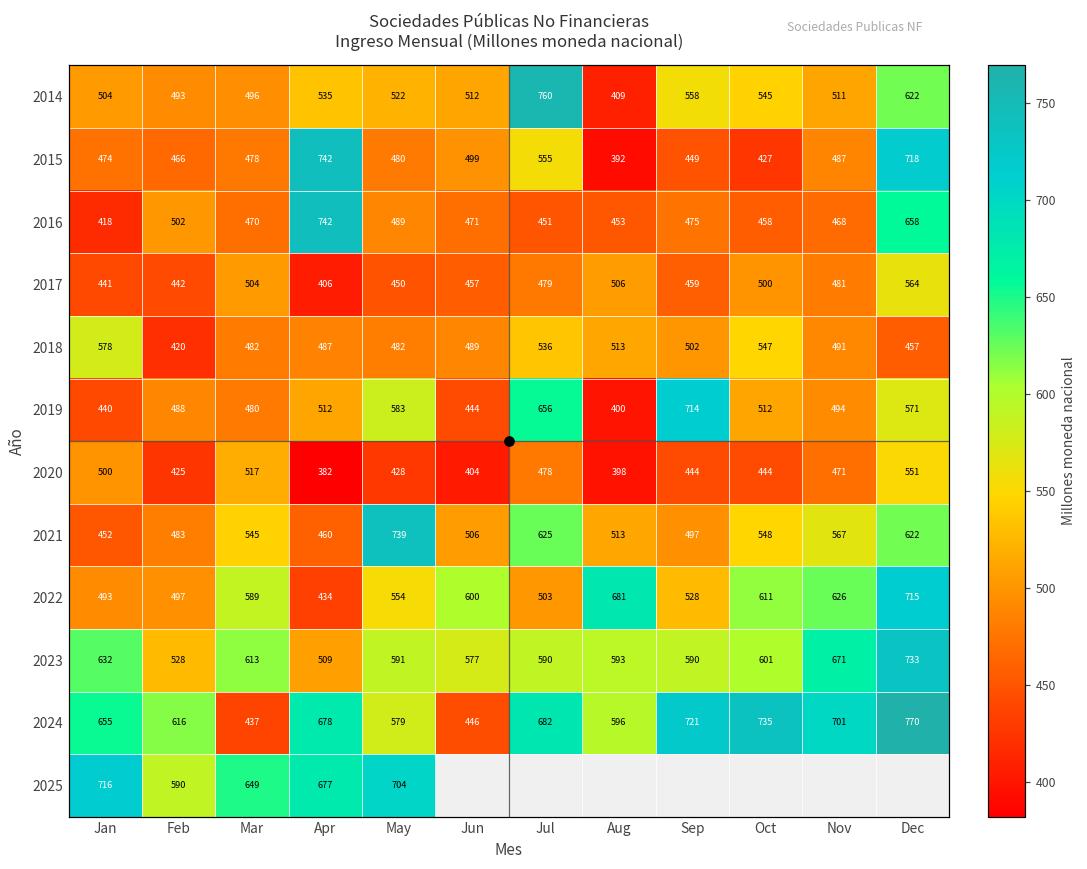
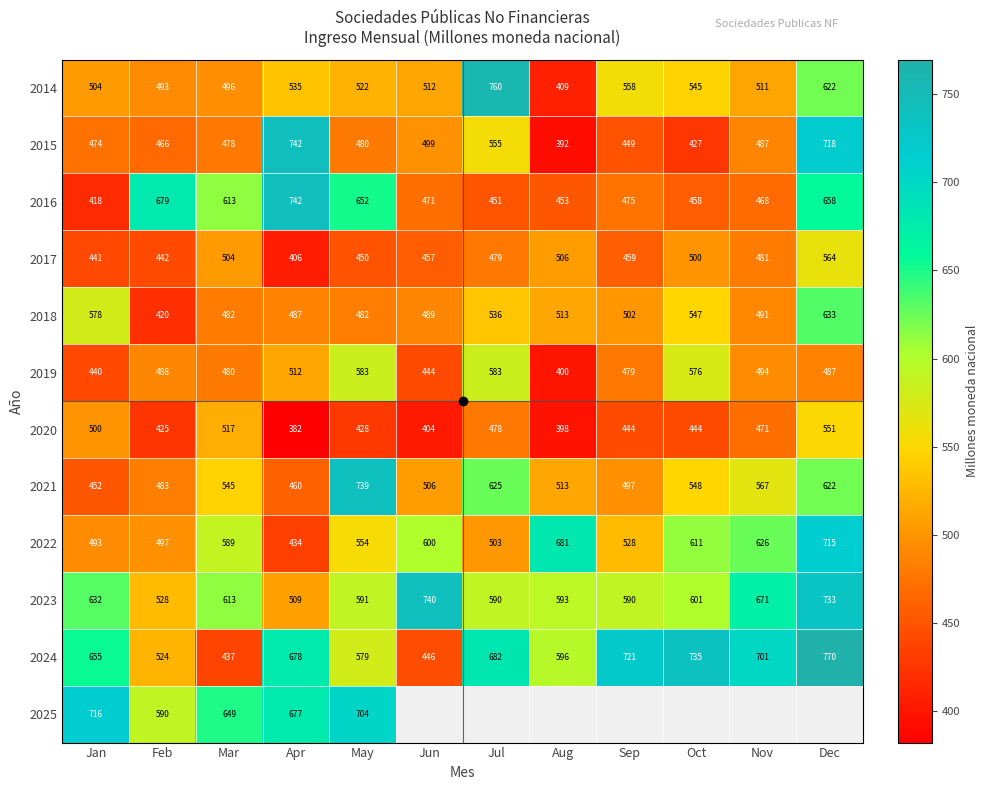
2016, Feb: 502 -> 679
2016, Mar: 470 -> 613
2016, May: 489 -> 652
2018, Dec: 457 -> 633
2019, Jul: 656 -> 583
2019, Sep: 714 -> 479
2019, Oct: 512 -> 576
2019, Dec: 571 -> 487
2023, Jun: 577 -> 740
2024, Feb: 616 -> 524
